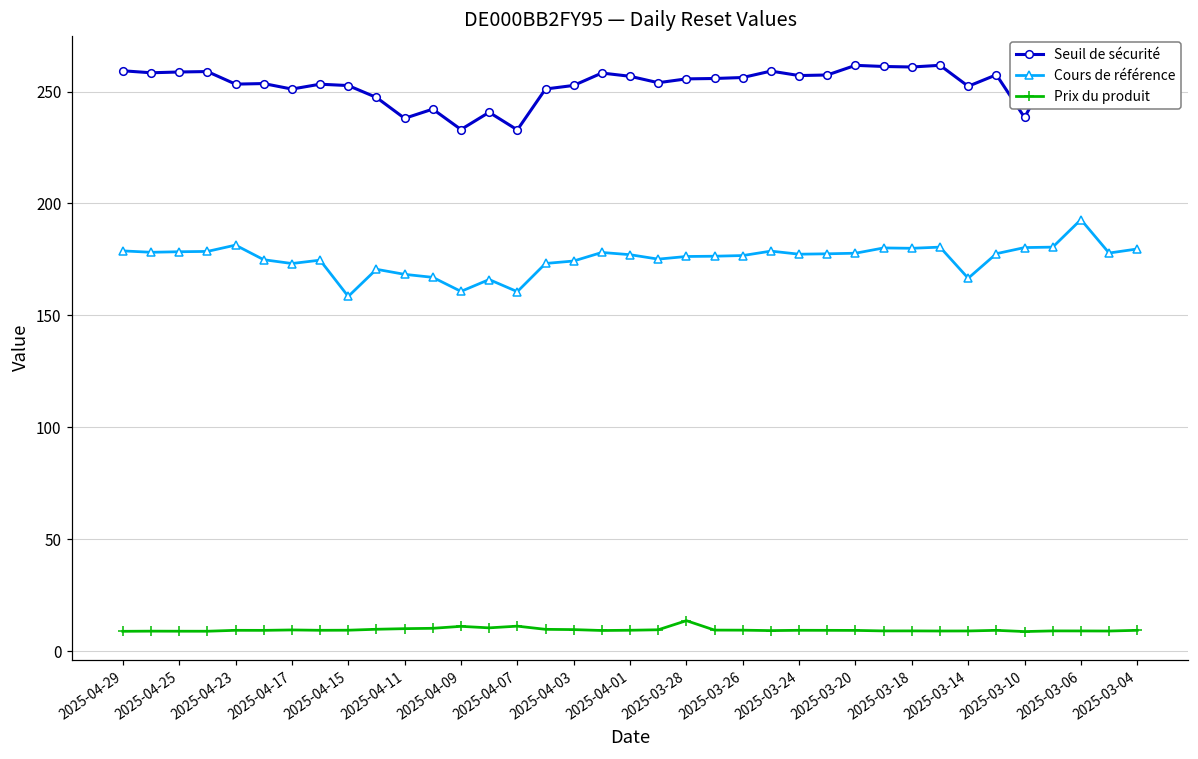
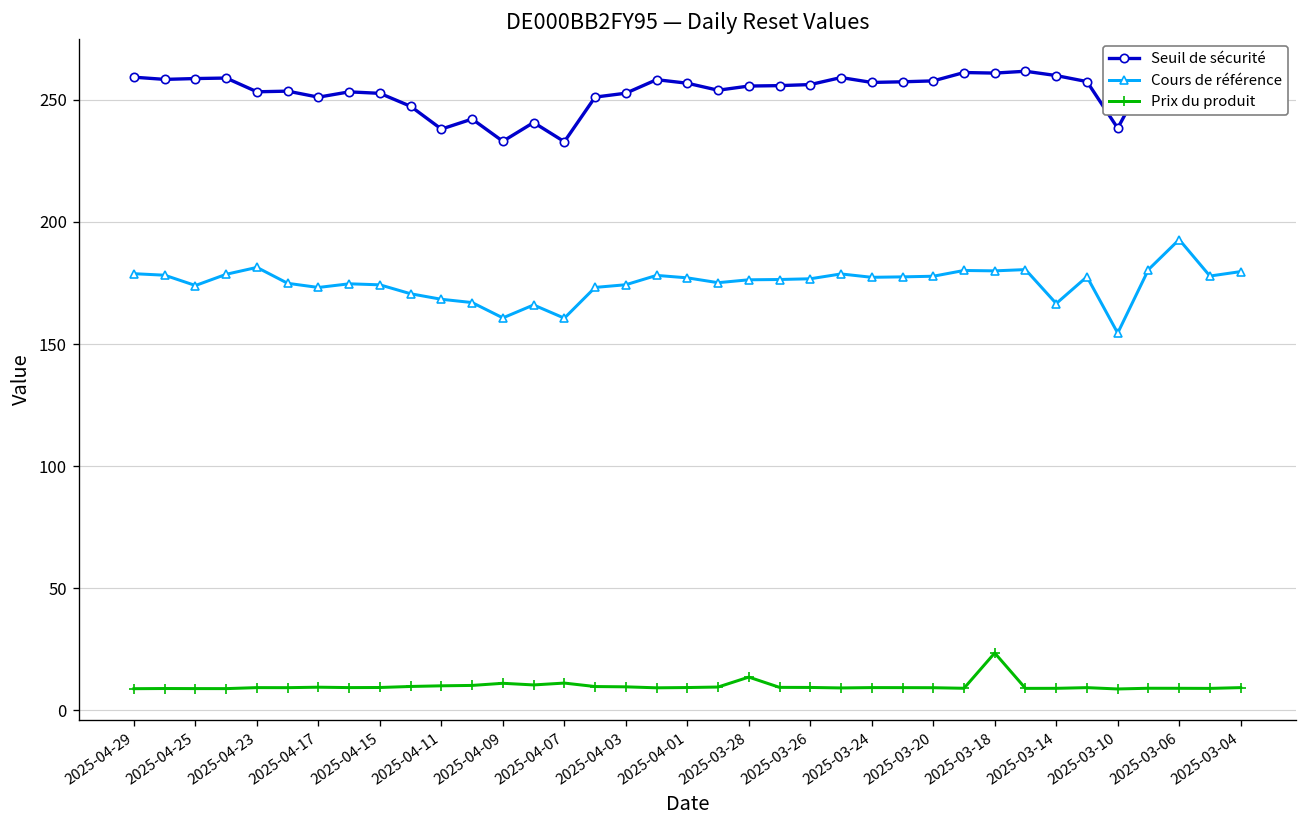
Cours de référence, 2025-04-25: 178 -> 174
Cours de référence, 2025-04-15: 158 -> 174
Seuil de sécurité, 2025-03-20: 262 -> 258
Prix du produit, 2025-03-18: 9 -> 24
Seuil de sécurité, 2025-03-14: 252 -> 260
Cours de référence, 2025-03-10: 180 -> 155
